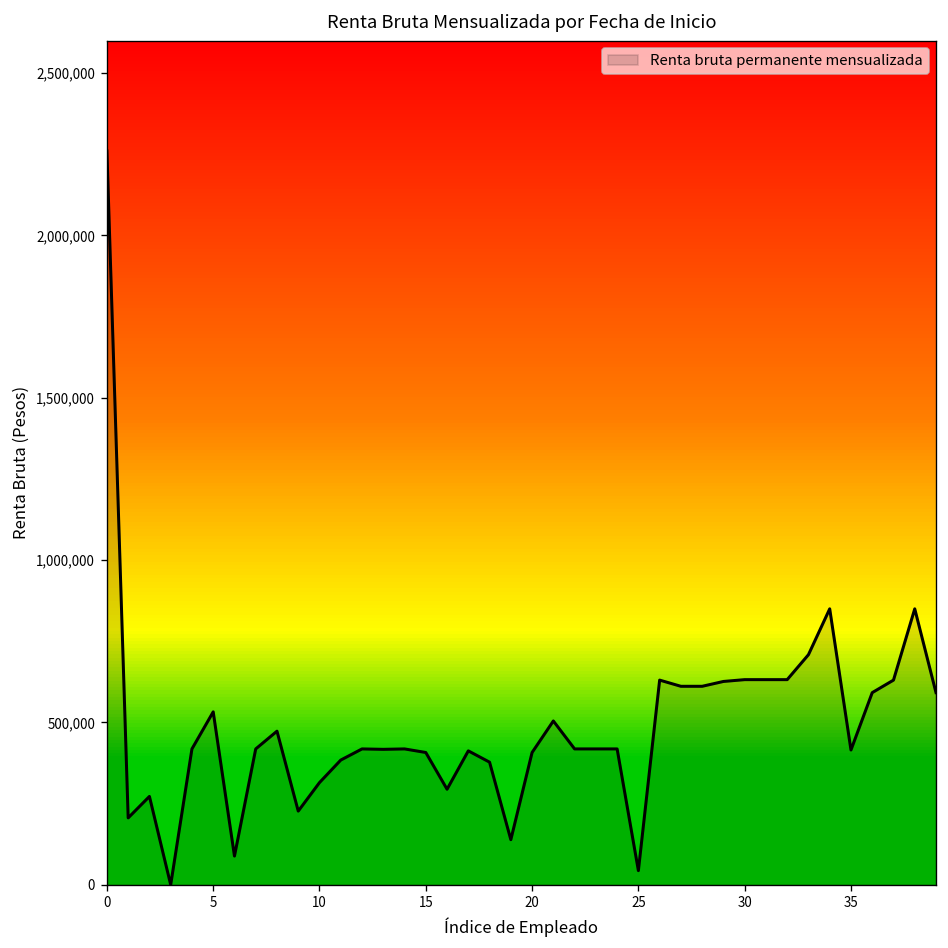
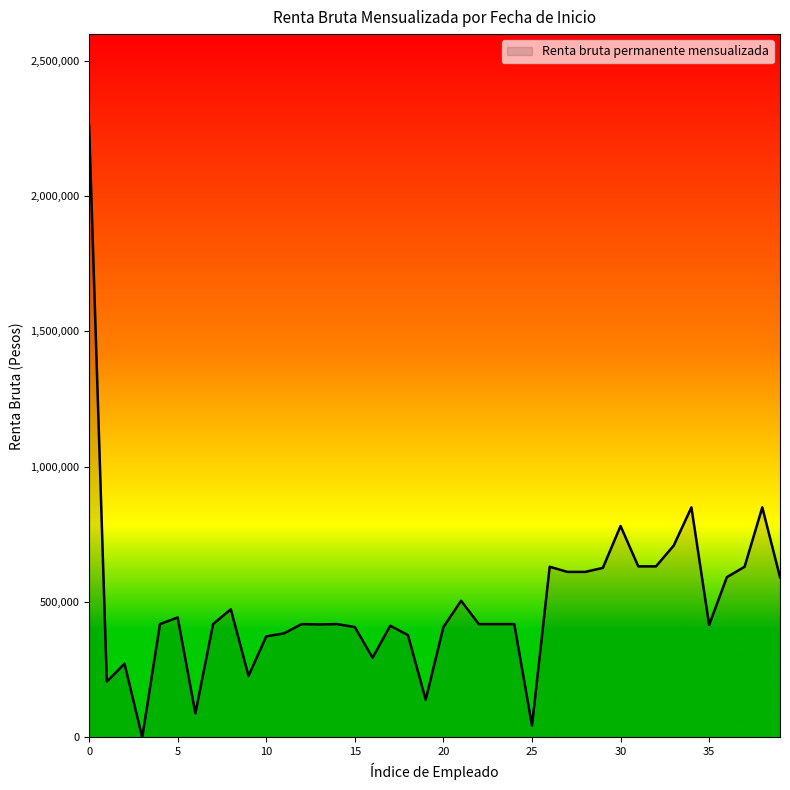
5: 530,000 -> 440,000
10: 310,000 -> 370,000
30: 630,000 -> 780,000
